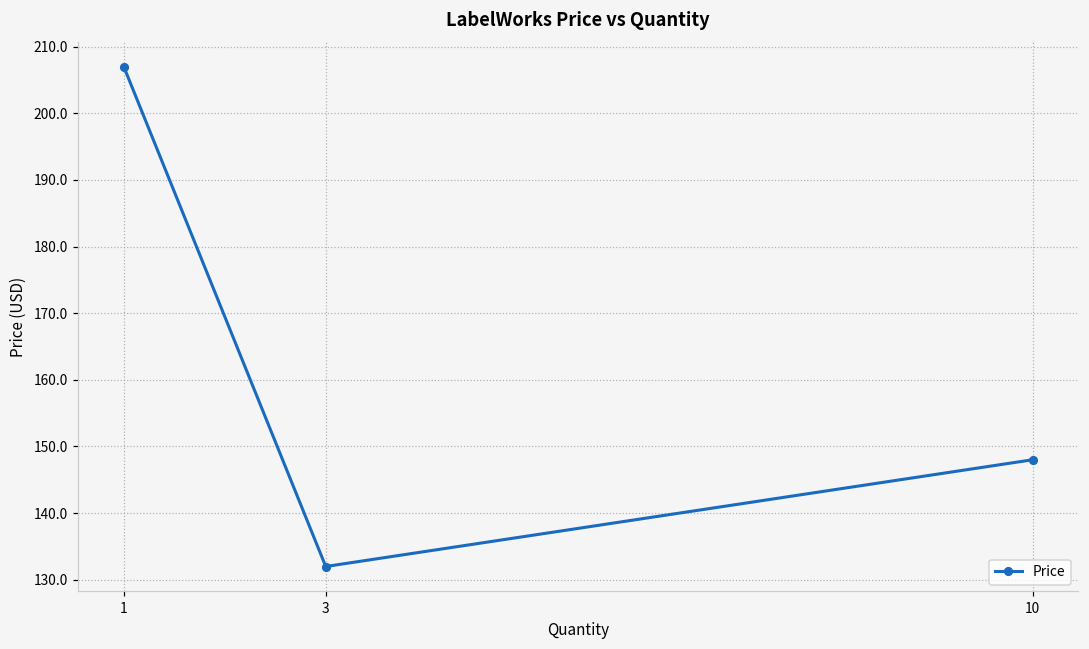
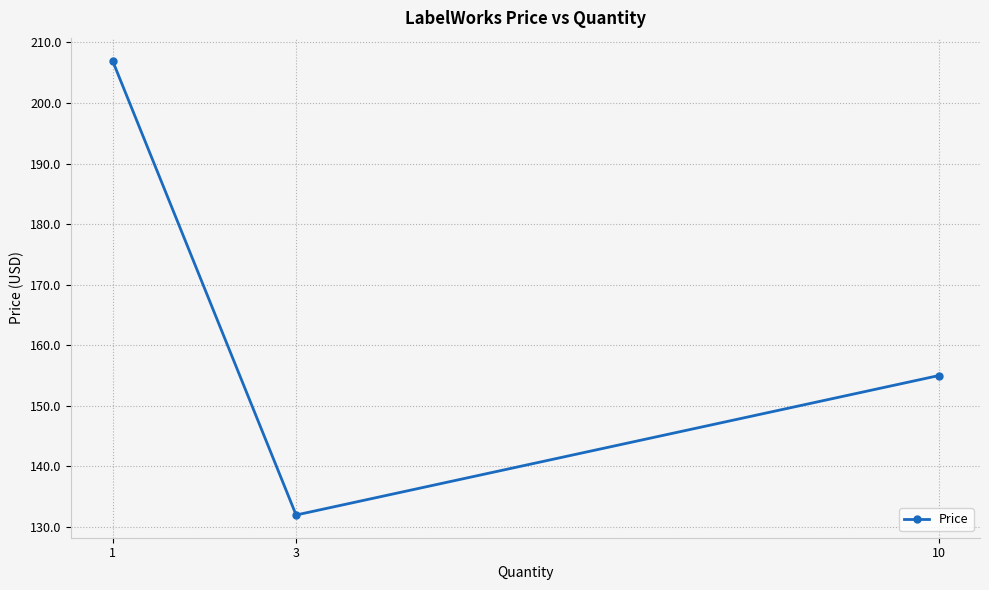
10: 148 -> 155
